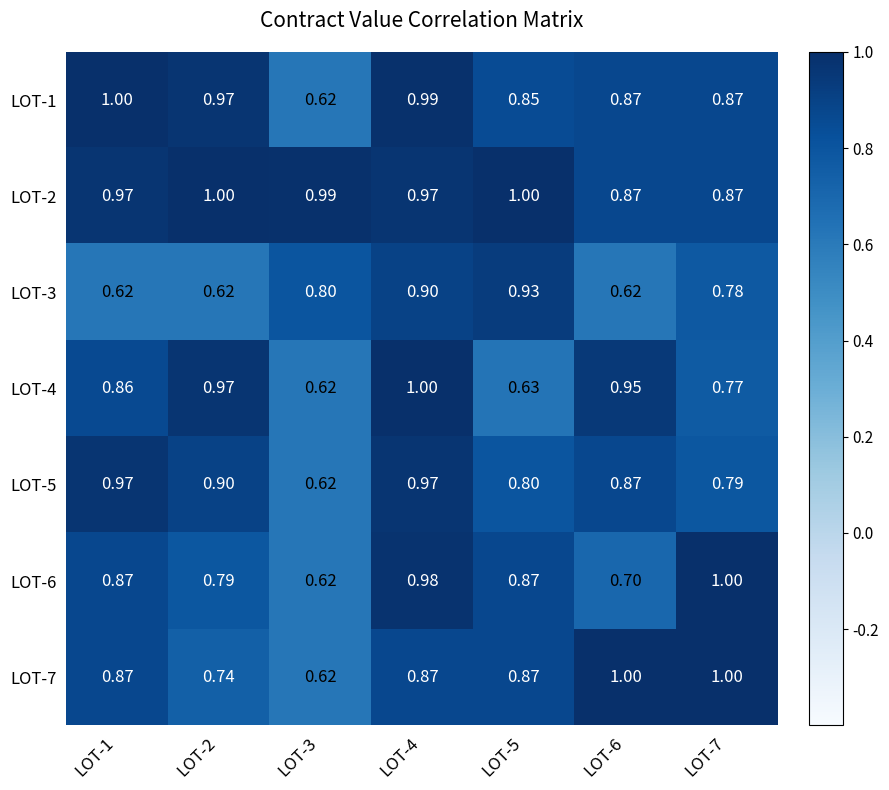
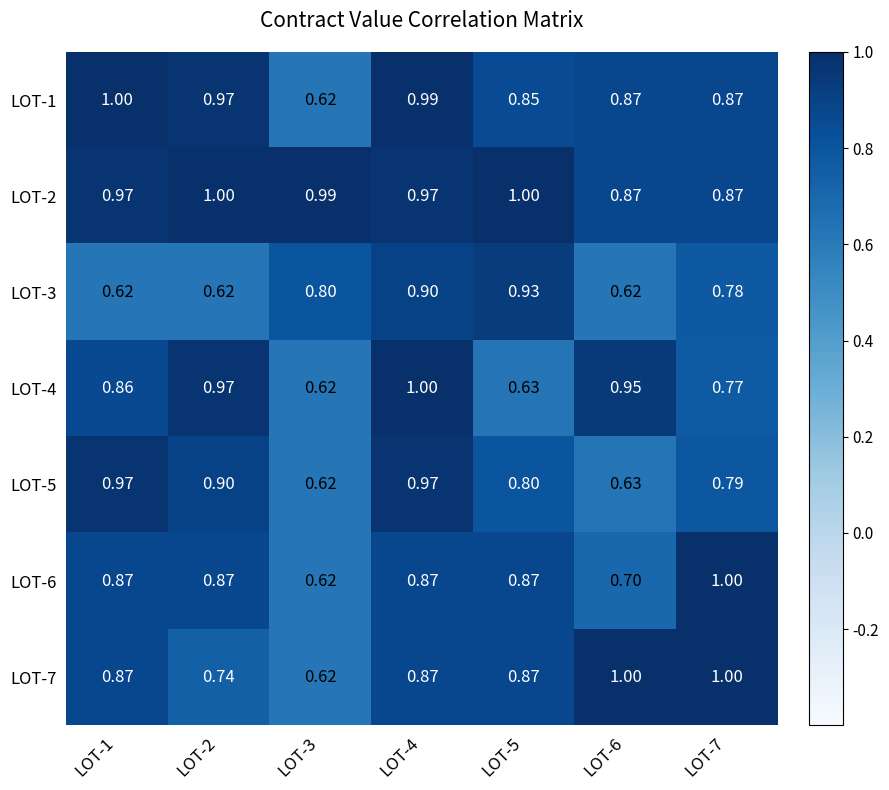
LOT-5, LOT-6: 0.87 -> 0.63
LOT-6, LOT-2: 0.79 -> 0.87
LOT-6, LOT-4: 0.98 -> 0.87
